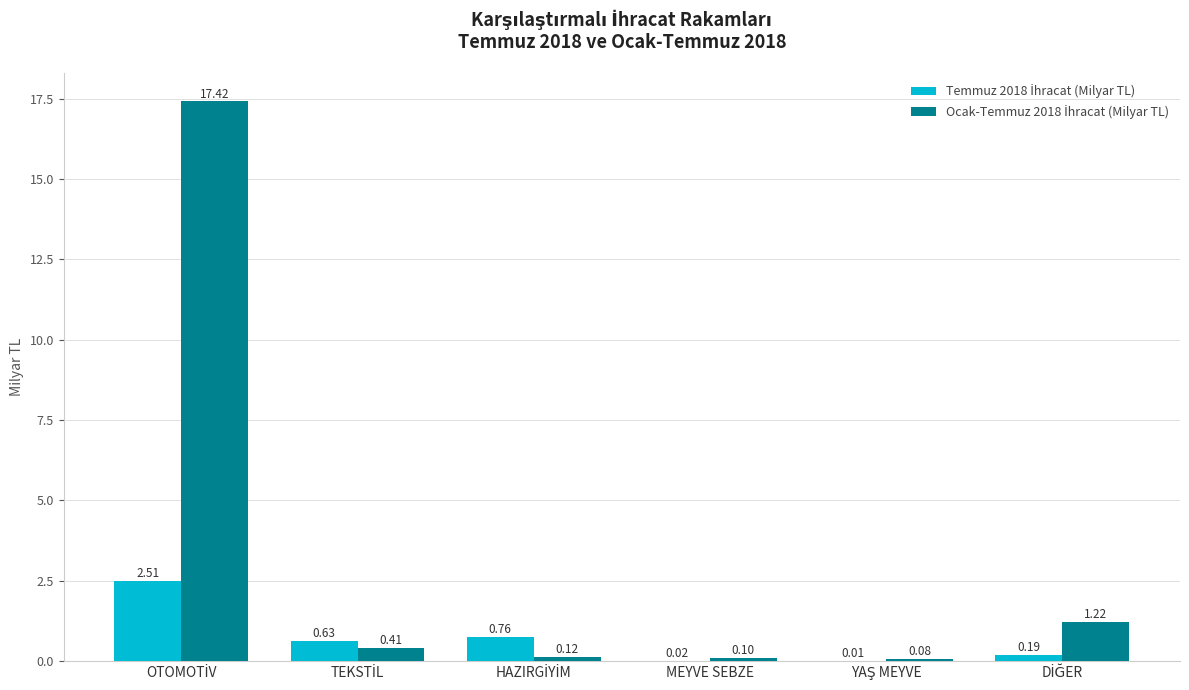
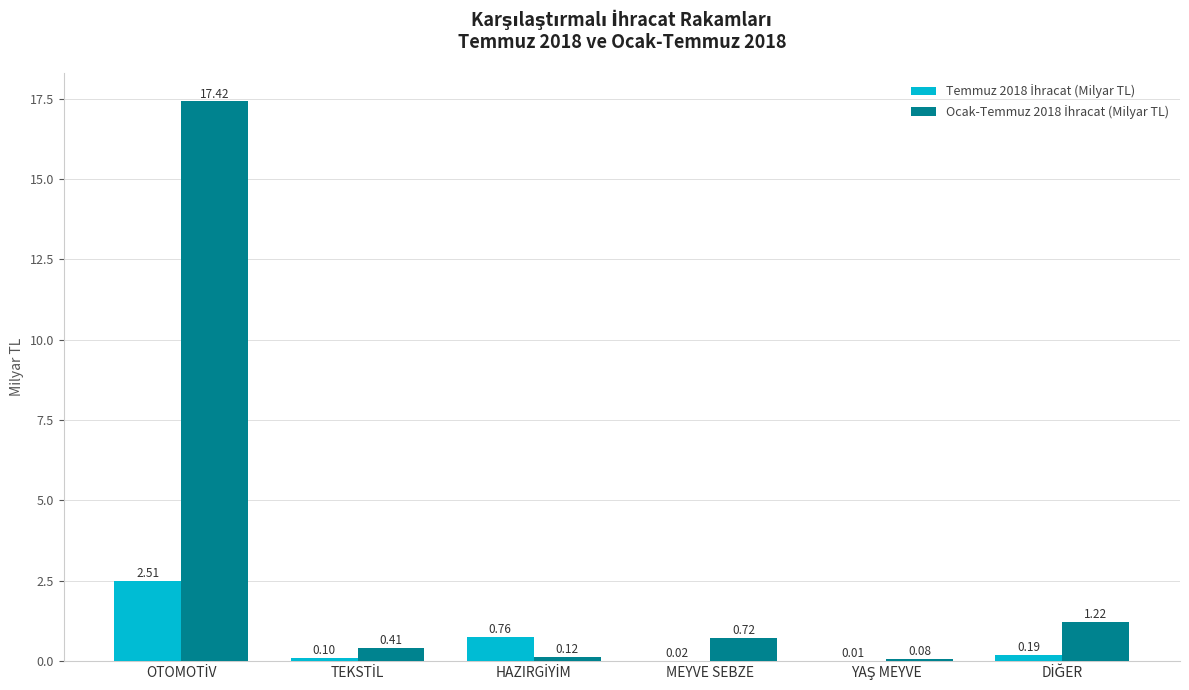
Temmuz 2018 İhracat (Milyar TL), TEKSTİL: 0.63 -> 0.10
Ocak-Temmuz 2018 İhracat (Milyar TL), MEYVE SEBZE: 0.10 -> 0.72
